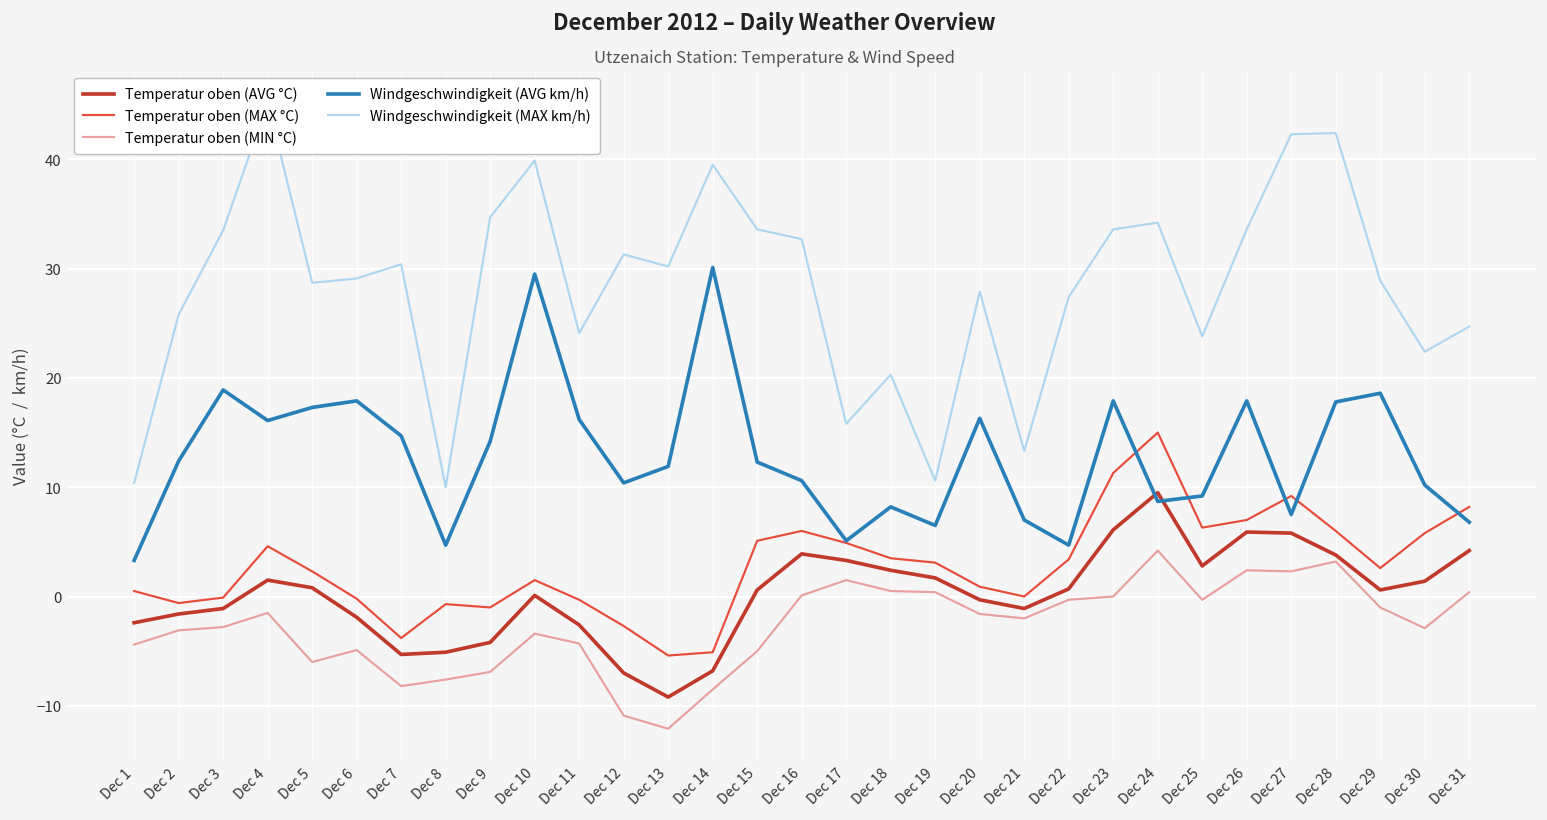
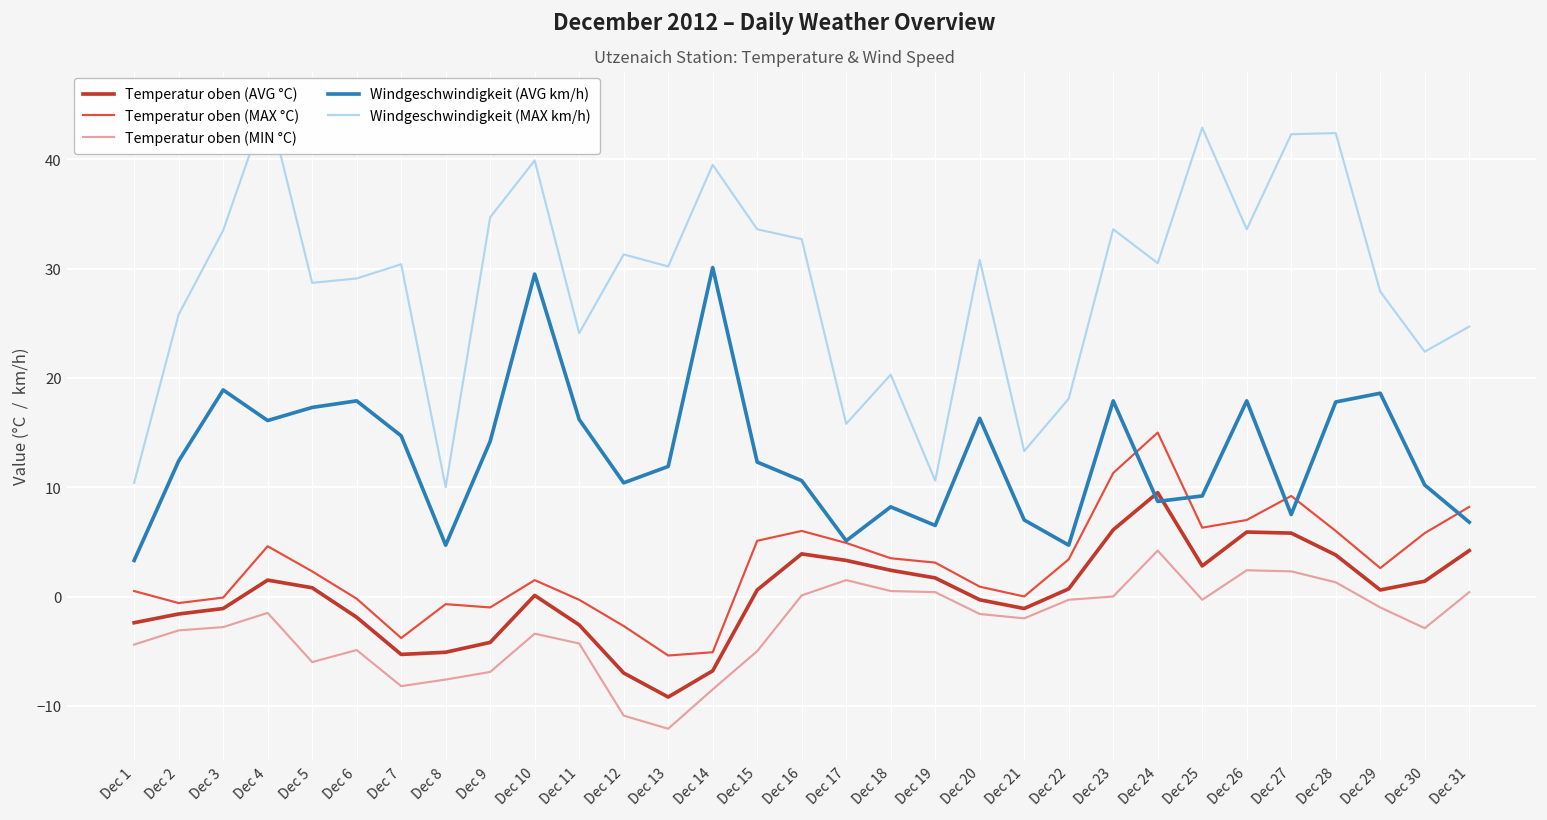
Windgeschwindigkeit (MAX km/h), Dec 20: 28 -> 31
Windgeschwindigkeit (MAX km/h), Dec 22: 27 -> 18
Windgeschwindigkeit (MAX km/h), Dec 24: 34 -> 31
Windgeschwindigkeit (MAX km/h), Dec 25: 24 -> 43
Temperatur oben (MIN °C), Dec 28: 3 -> 1
Windgeschwindigkeit (MAX km/h), Dec 29: 29 -> 28
